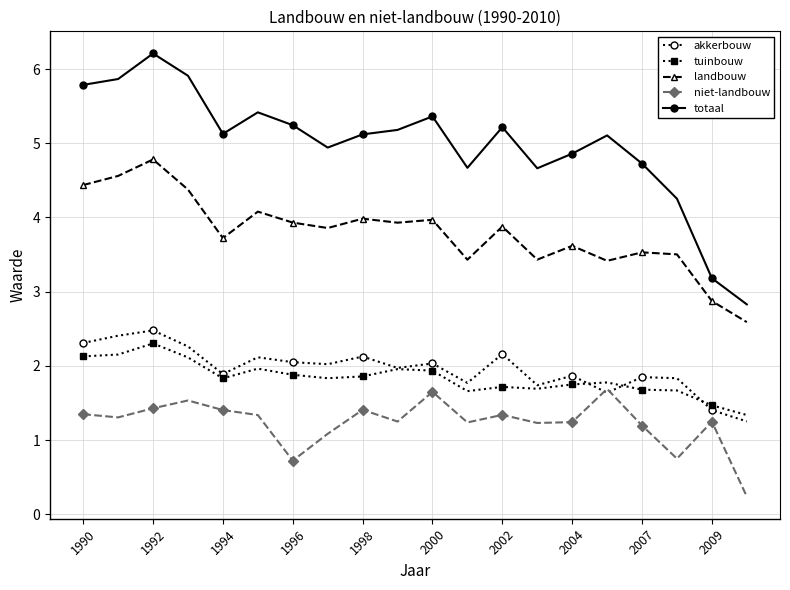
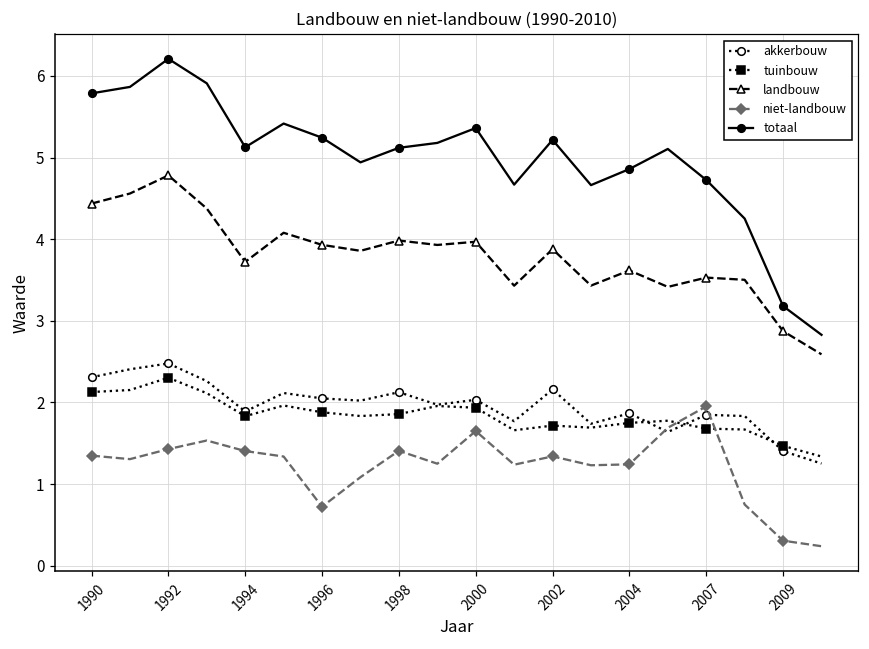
niet-landbouw, 2007: 1.2 -> 2.0
niet-landbouw, 2009: 1.2 -> 0.3
